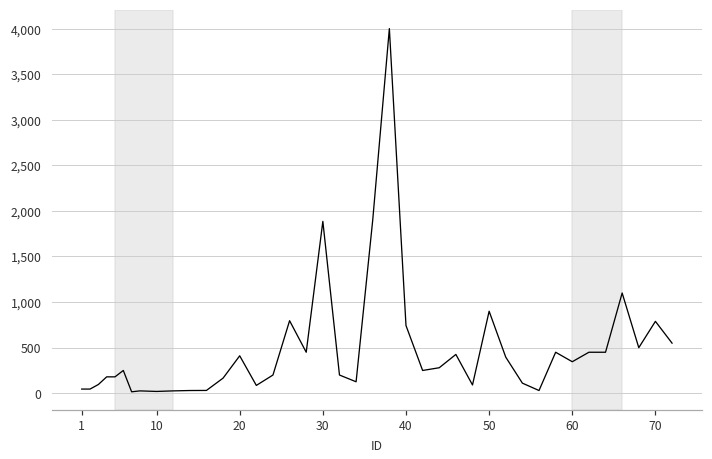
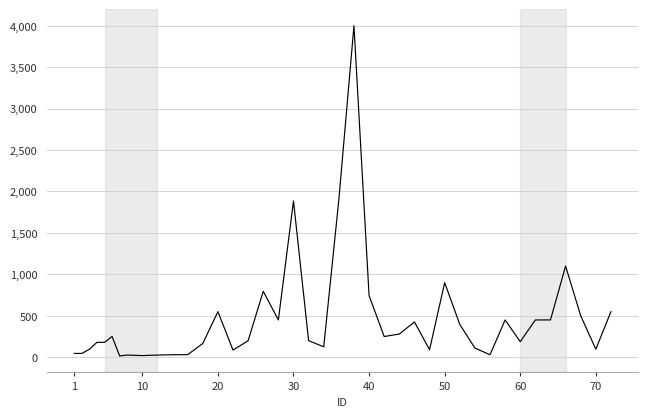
20: 400 -> 500
60: 300 -> 200
70: 800 -> 100
